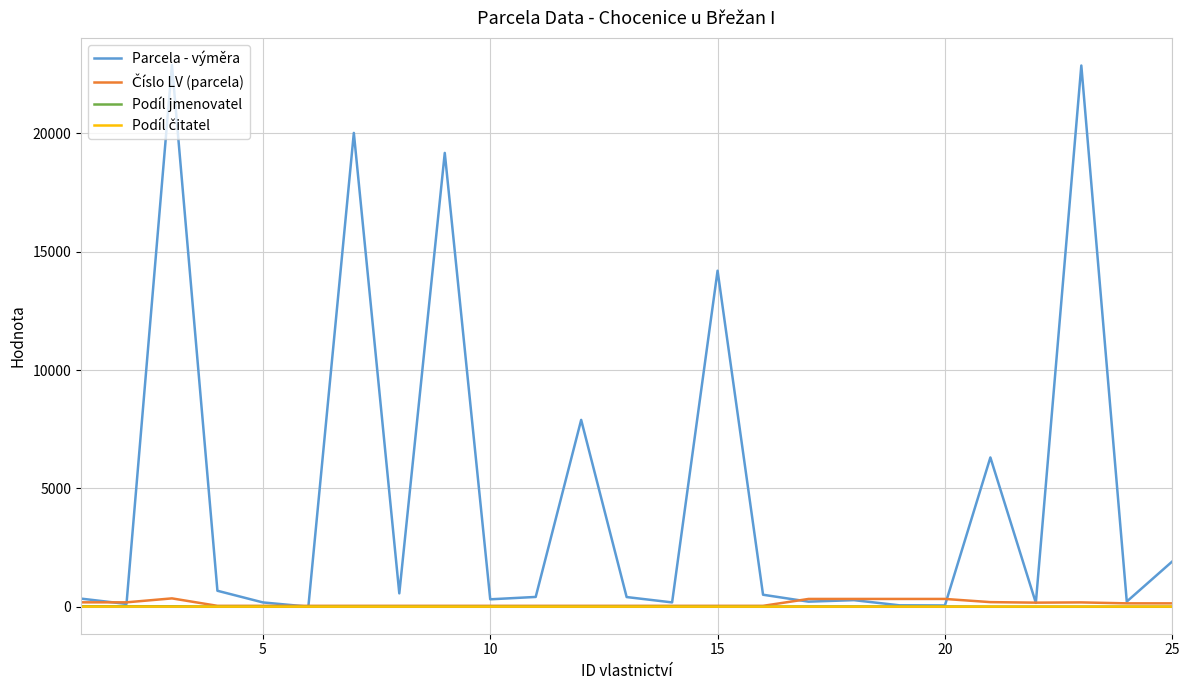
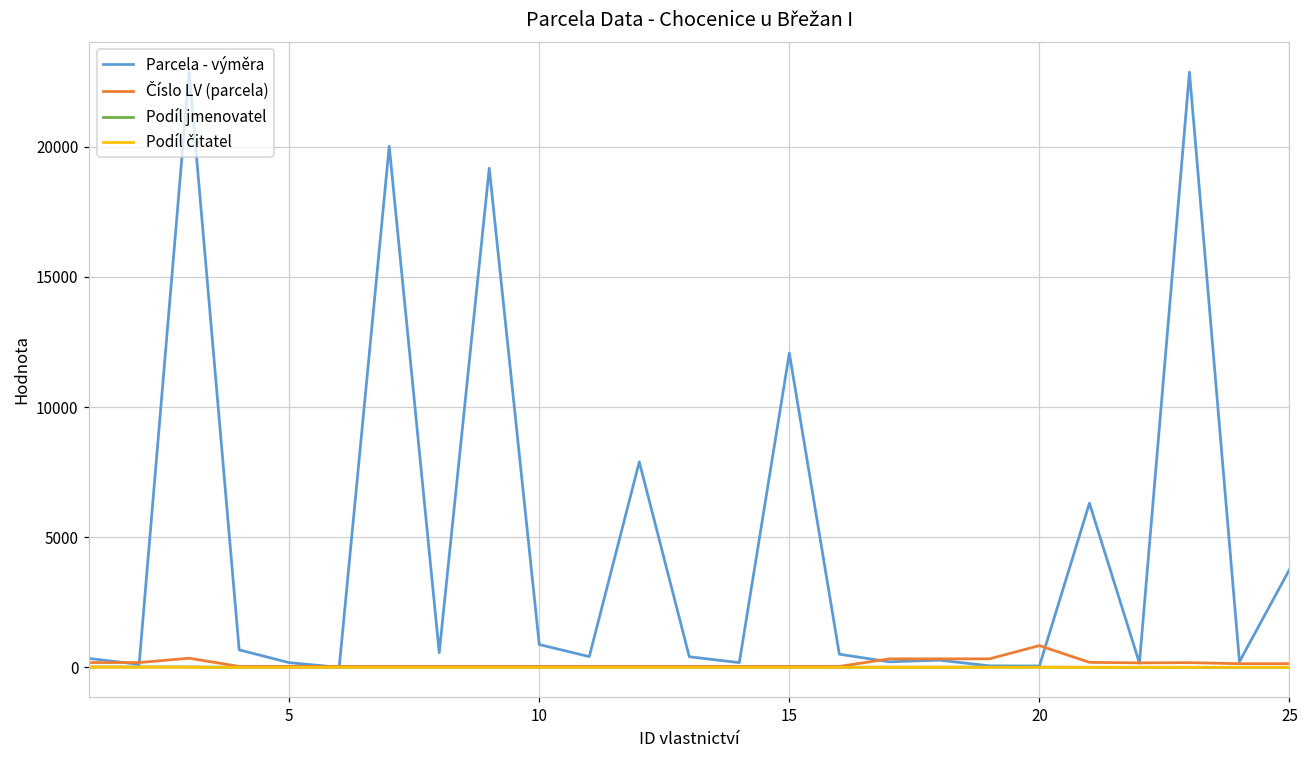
Parcela - výměra, 10: 300 -> 900
Parcela - výměra, 15: 14200 -> 12100
Číslo LV (parcela), 20: 300 -> 800
Parcela - výměra, 25: 1900 -> 3800
